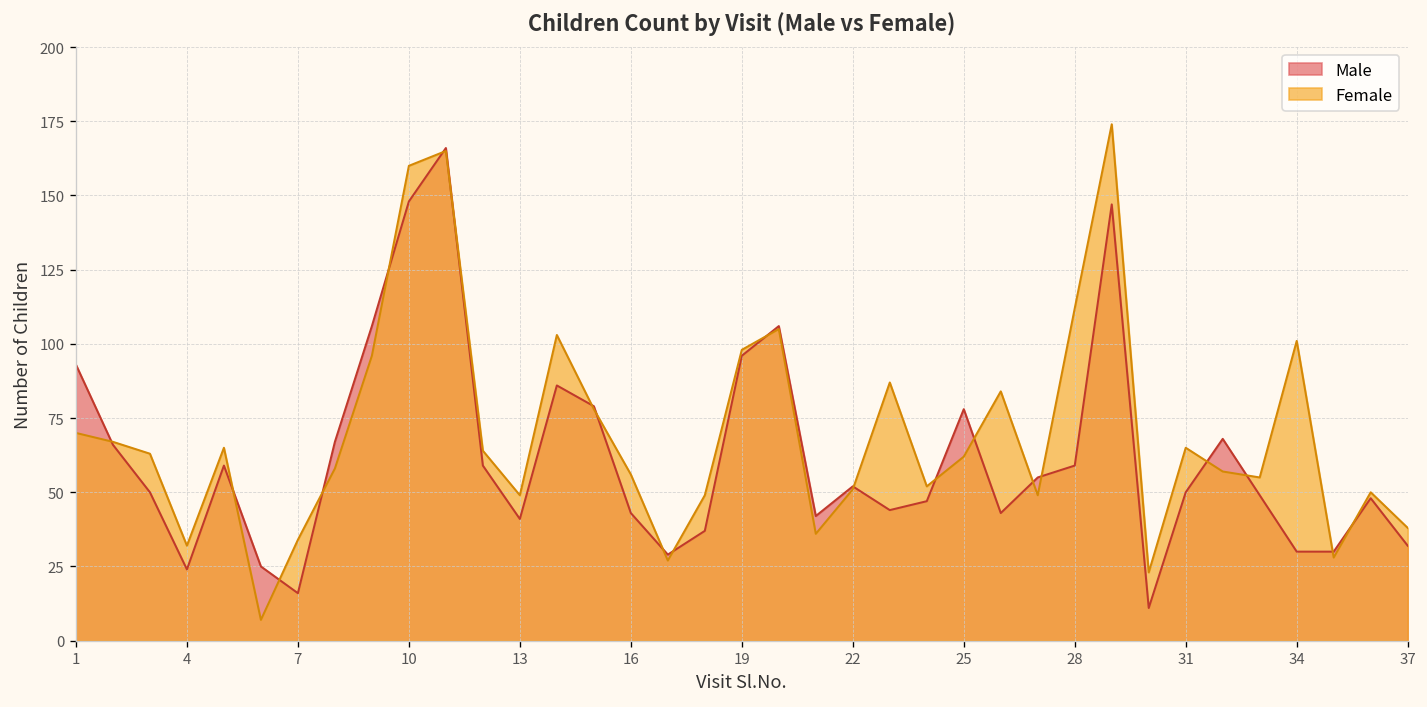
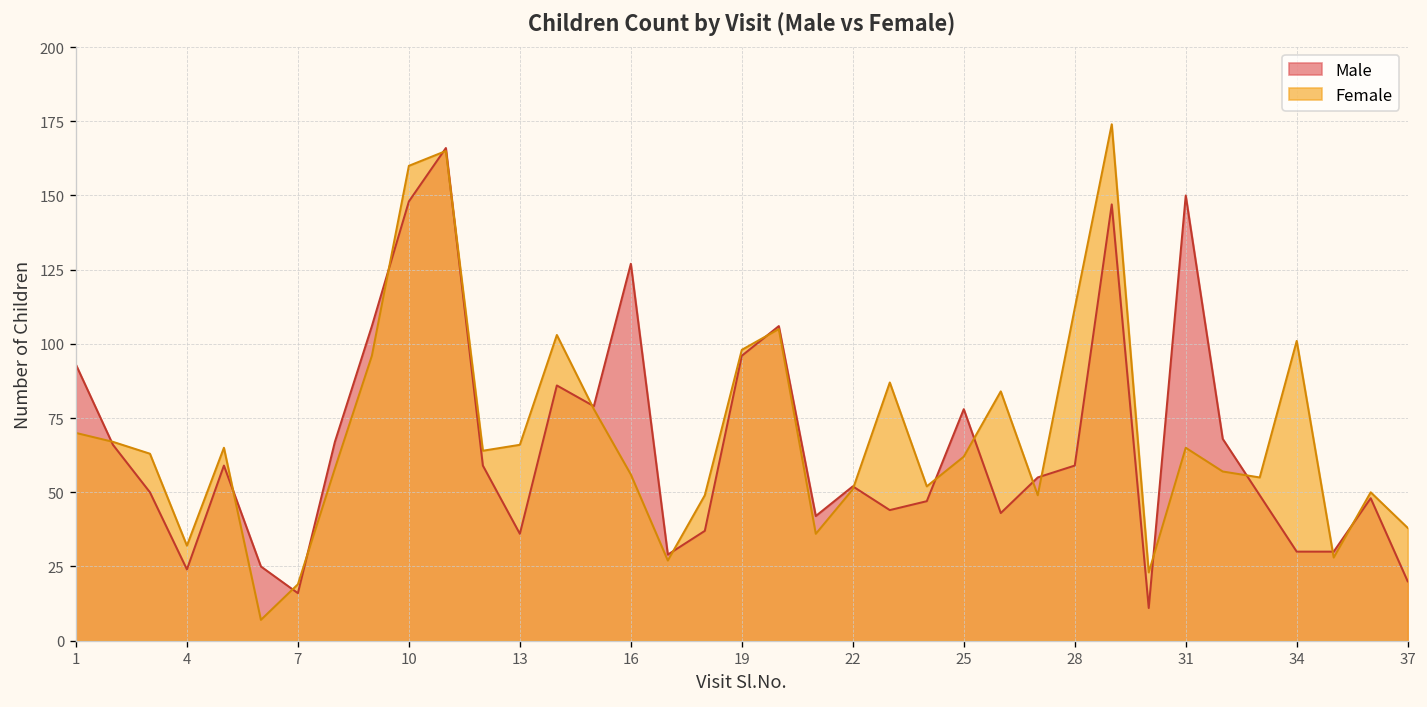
Female, 7: 34 -> 19
Male, 13: 41 -> 36
Female, 13: 49 -> 66
Male, 16: 43 -> 127
Male, 31: 50 -> 150
Male, 37: 32 -> 20
